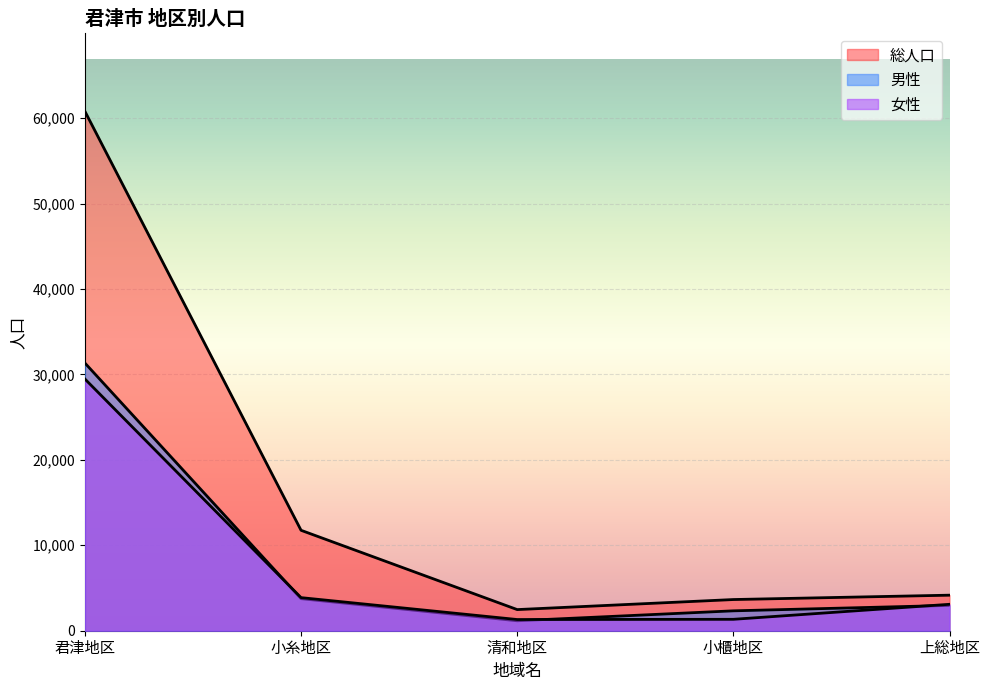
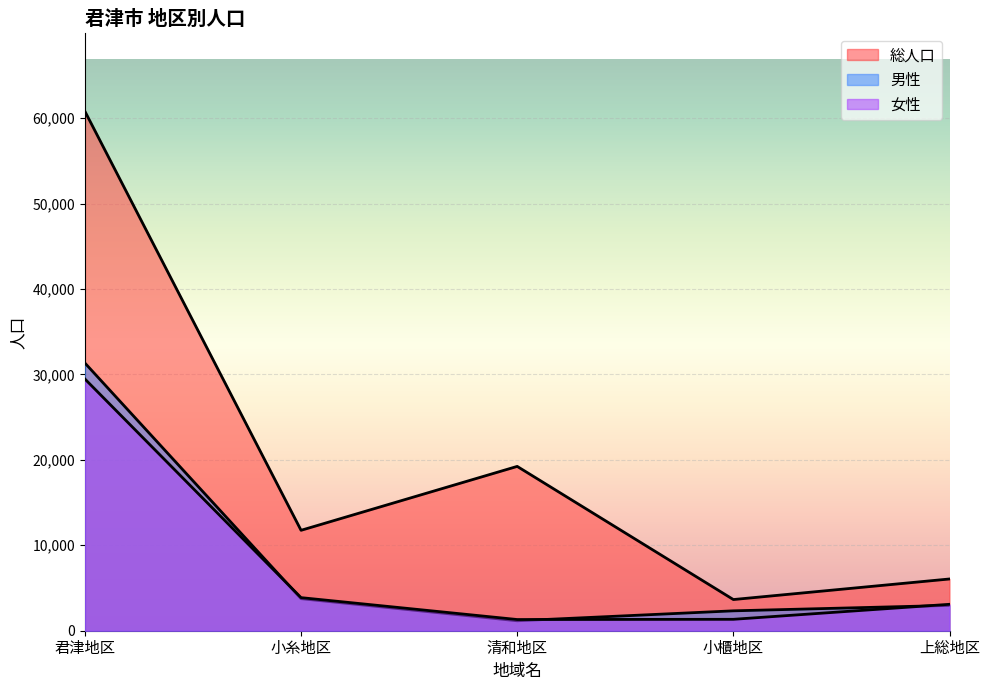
総人口, 清和地区: 2,000 -> 19,000
総人口, 上総地区: 4,000 -> 6,000
